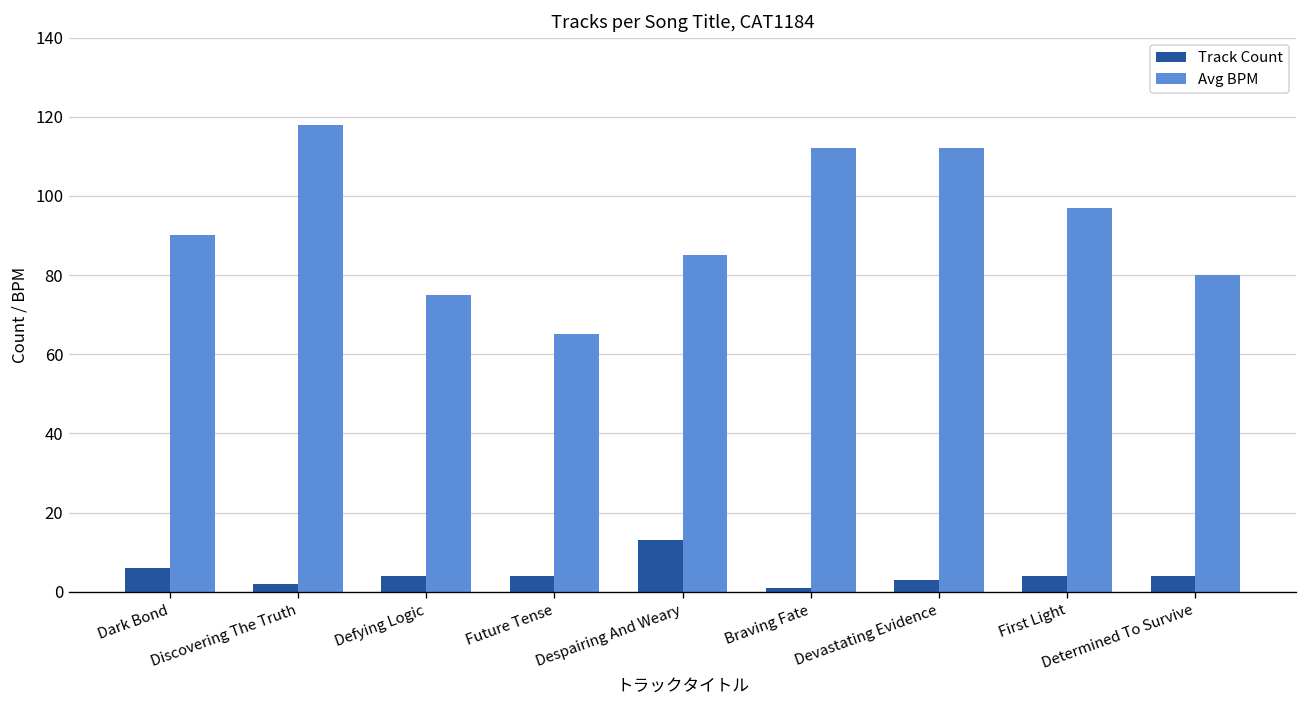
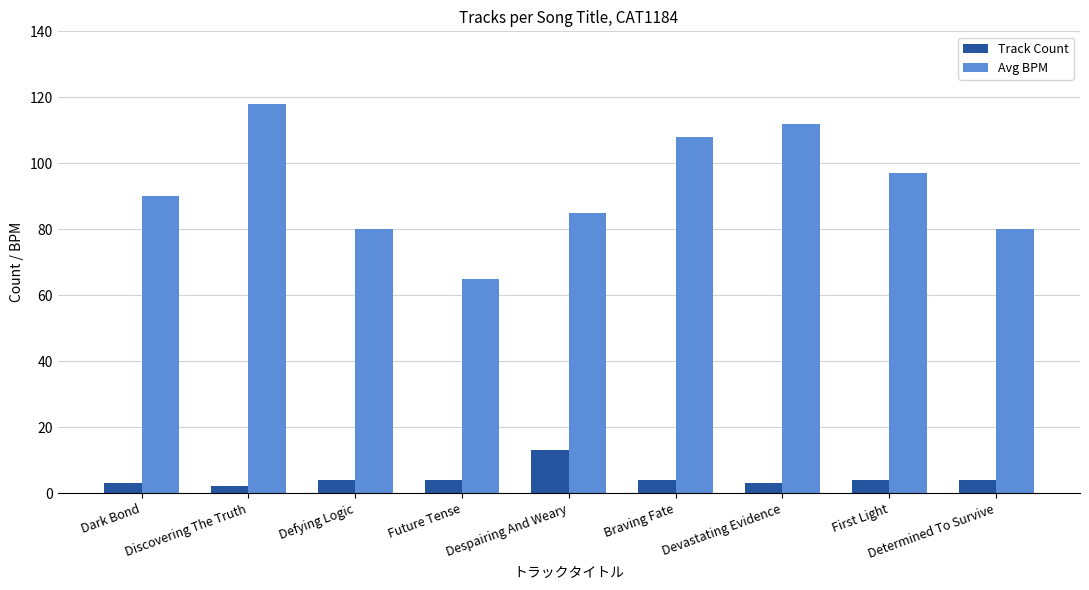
Track Count, Dark Bond: 6 -> 3
Avg BPM, Defying Logic: 75 -> 80
Track Count, Braving Fate: 1 -> 4
Avg BPM, Braving Fate: 112 -> 108
